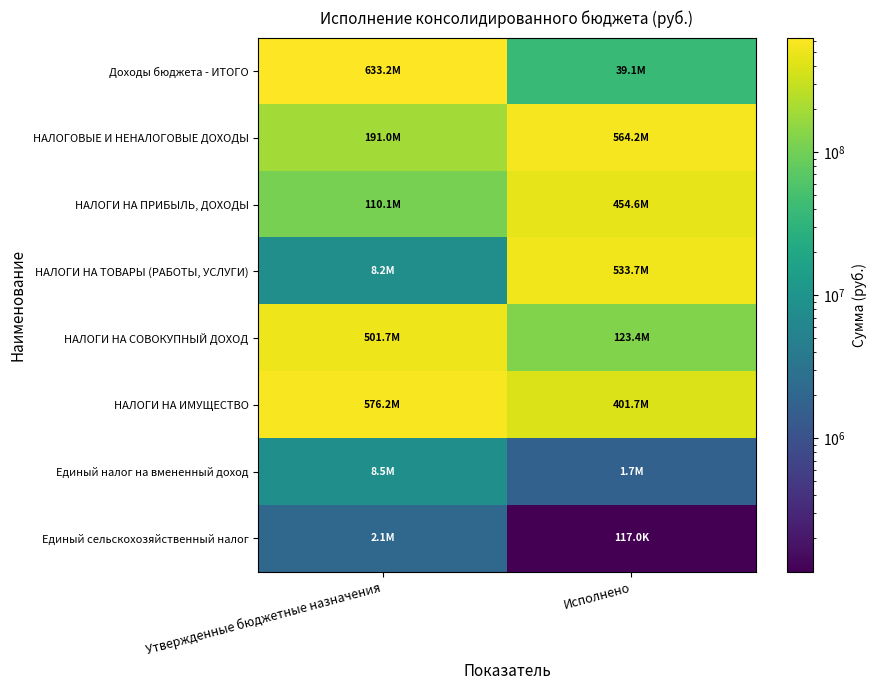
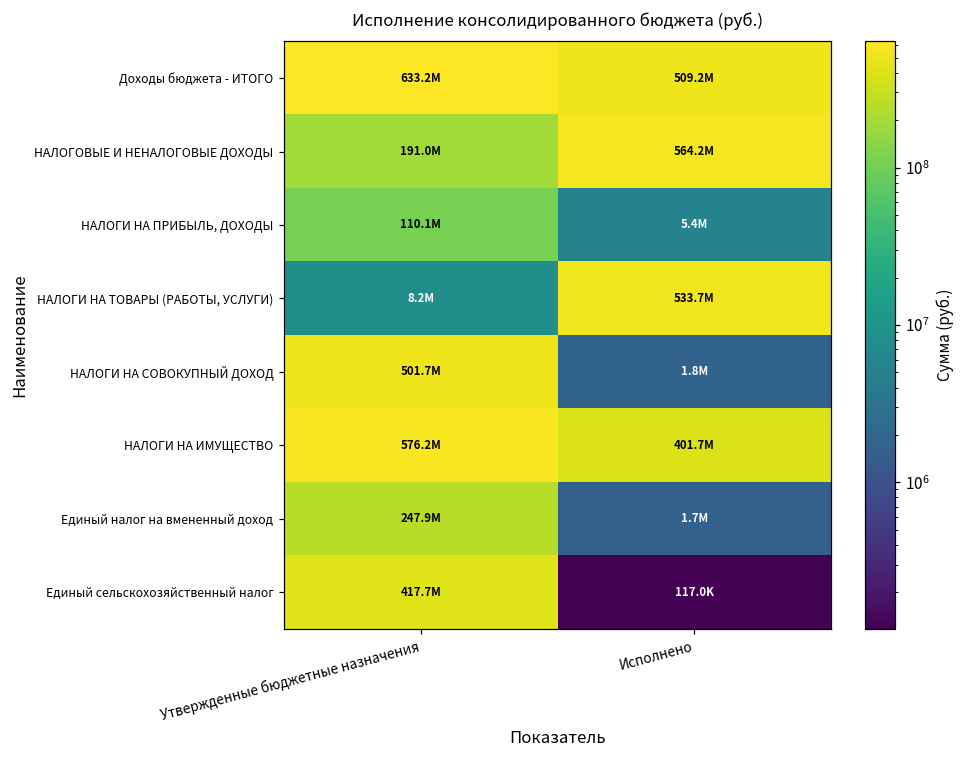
Доходы бюджета - ИТОГО, Исполнено: 39.1M -> 509.2M
НАЛОГИ НА ПРИБЫЛЬ, ДОХОДЫ, Исполнено: 454.6M -> 5.4M
НАЛОГИ НА СОВОКУПНЫЙ ДОХОД, Исполнено: 123.4M -> 1.8M
Единый налог на вмененный доход, Утвержденные бюджетные назначения: 8.5M -> 247.9M
Единый сельскохозяйственный налог, Утвержденные бюджетные назначения: 2.1M -> 417.7M
